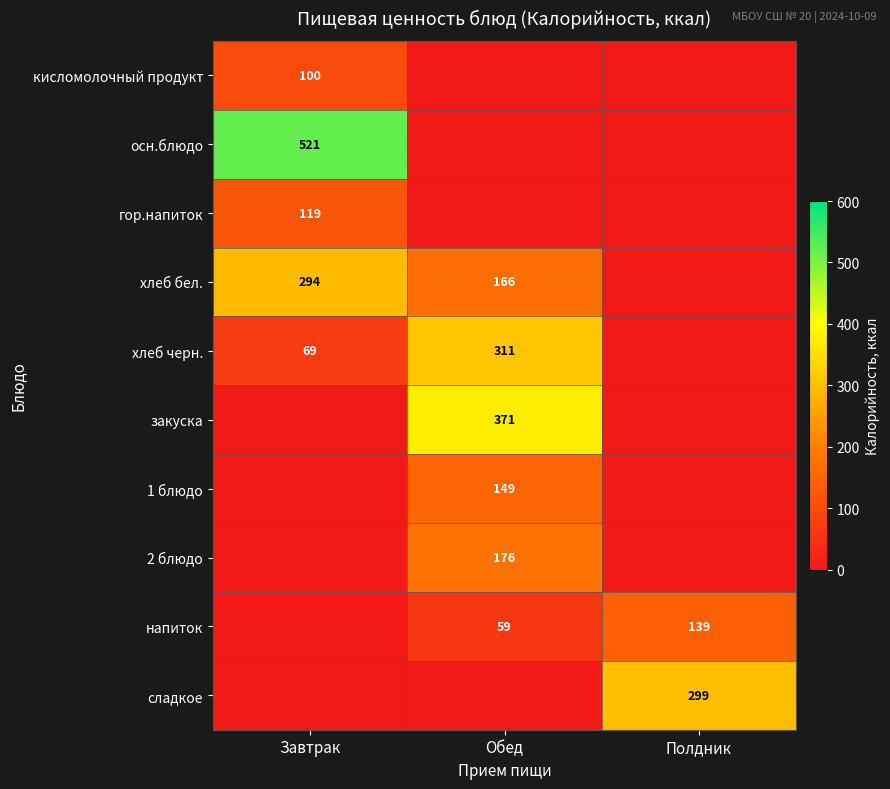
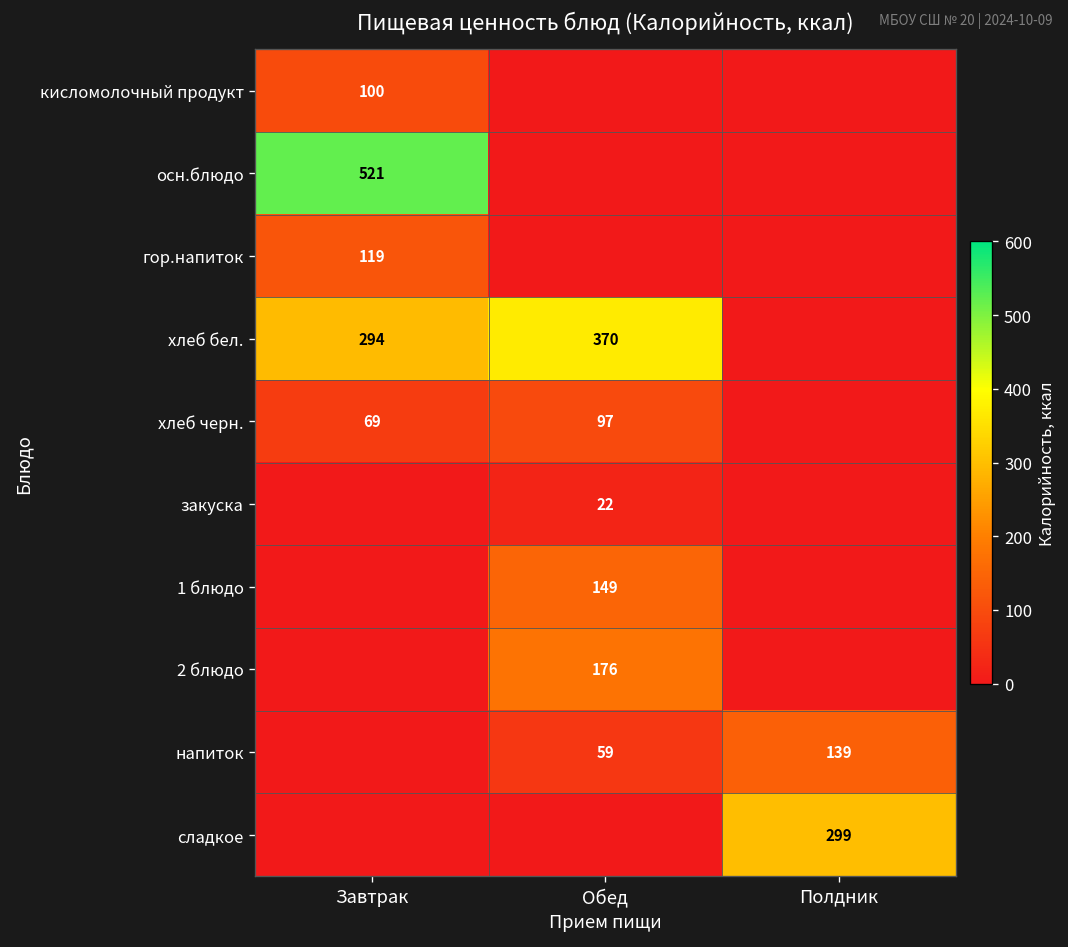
хлеб бел., Обед: 166 -> 370
хлеб черн., Обед: 311 -> 97
закуска, Обед: 371 -> 22
